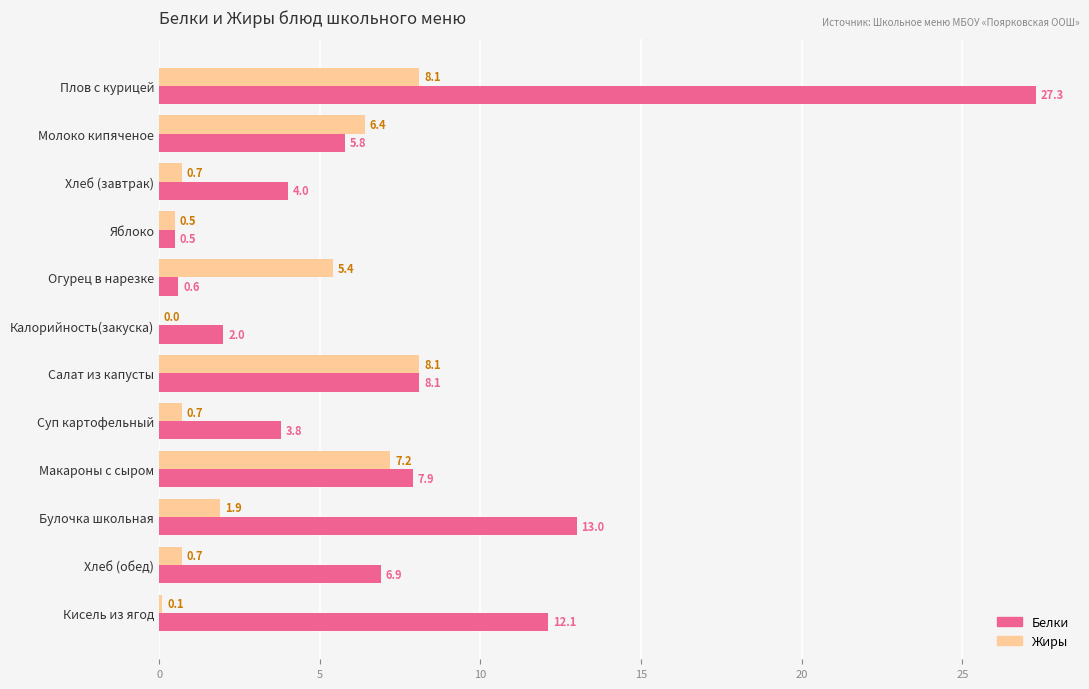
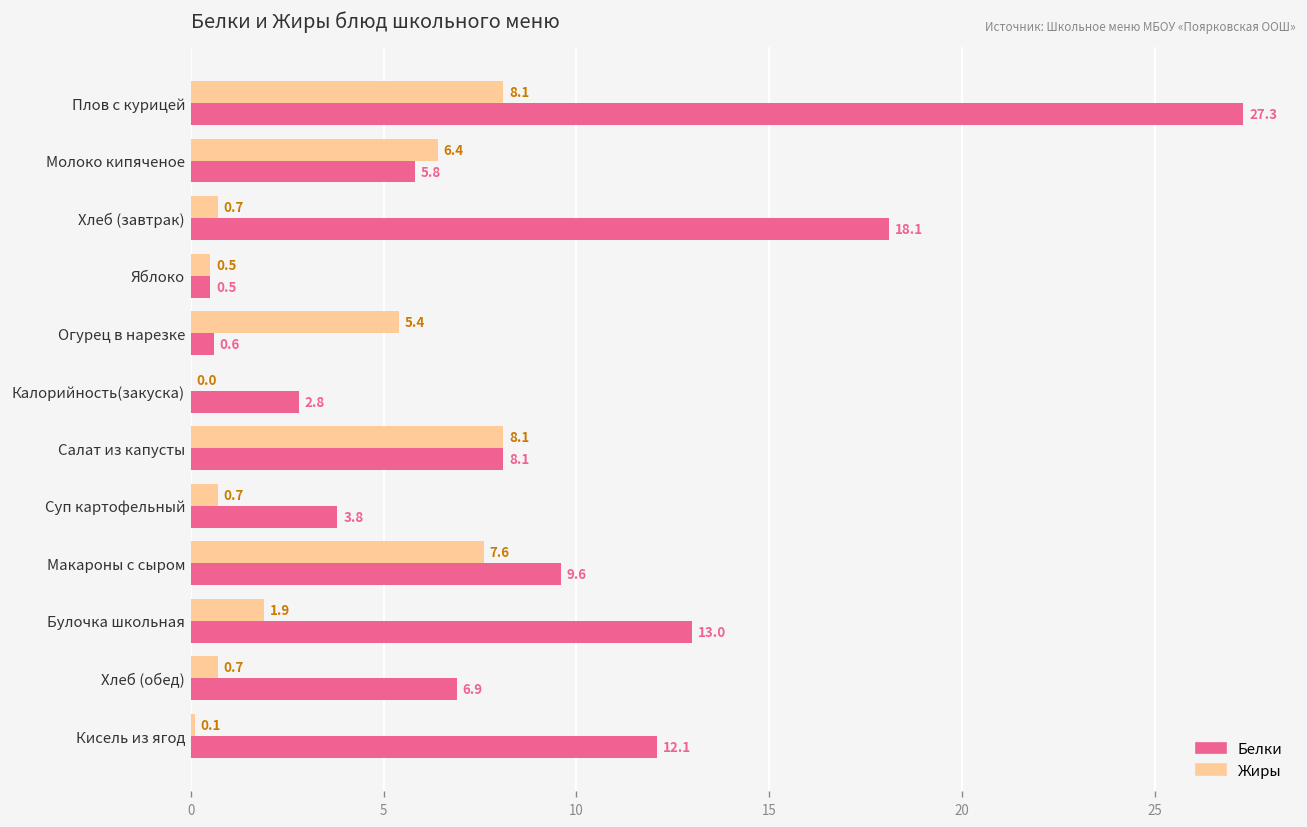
Белки, Хлеб (завтрак): 4.0 -> 18.1
Белки, Калорийность(закуска): 2.0 -> 2.8
Жиры, Макароны с сыром: 7.2 -> 7.6
Белки, Макароны с сыром: 7.9 -> 9.6
